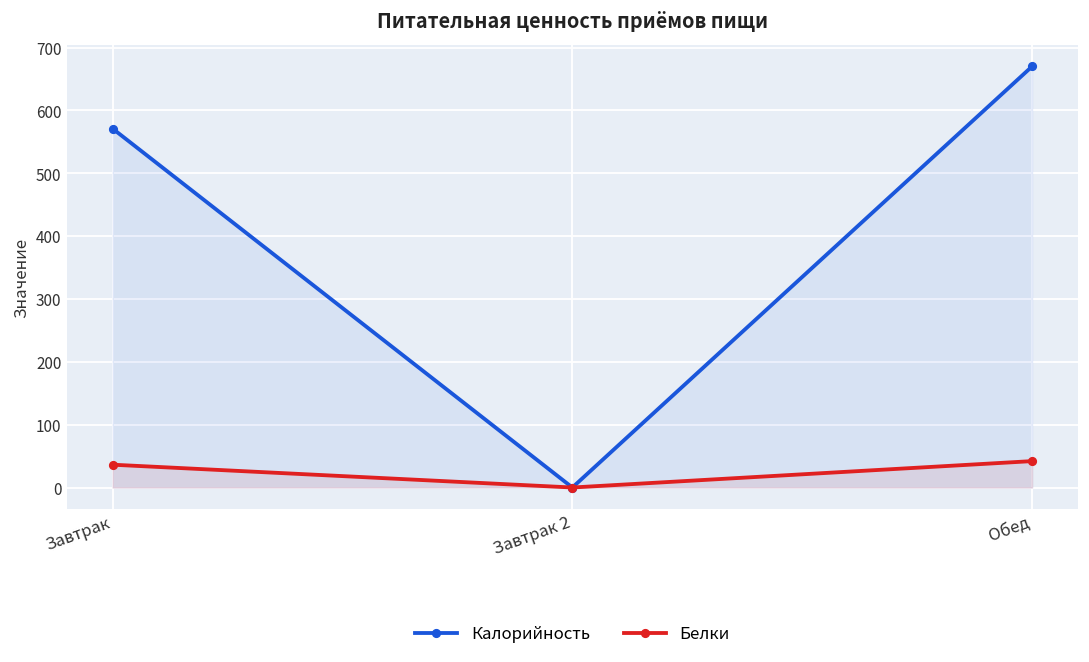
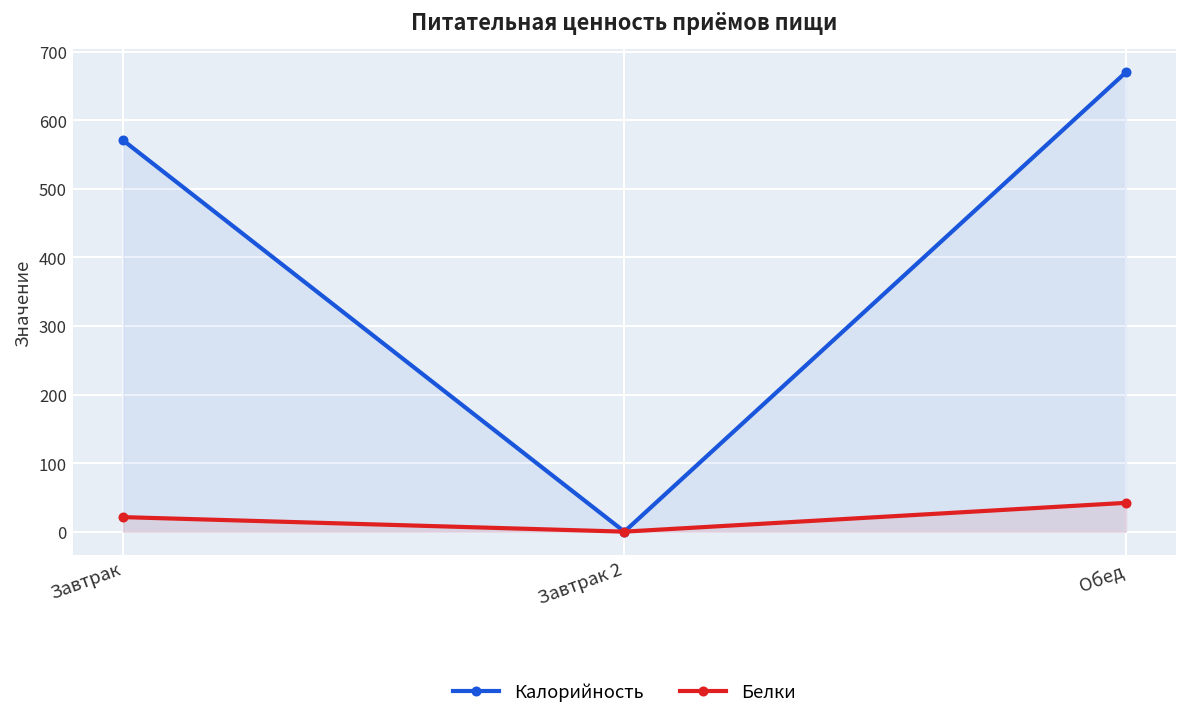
Белки, Завтрак: 40 -> 20
